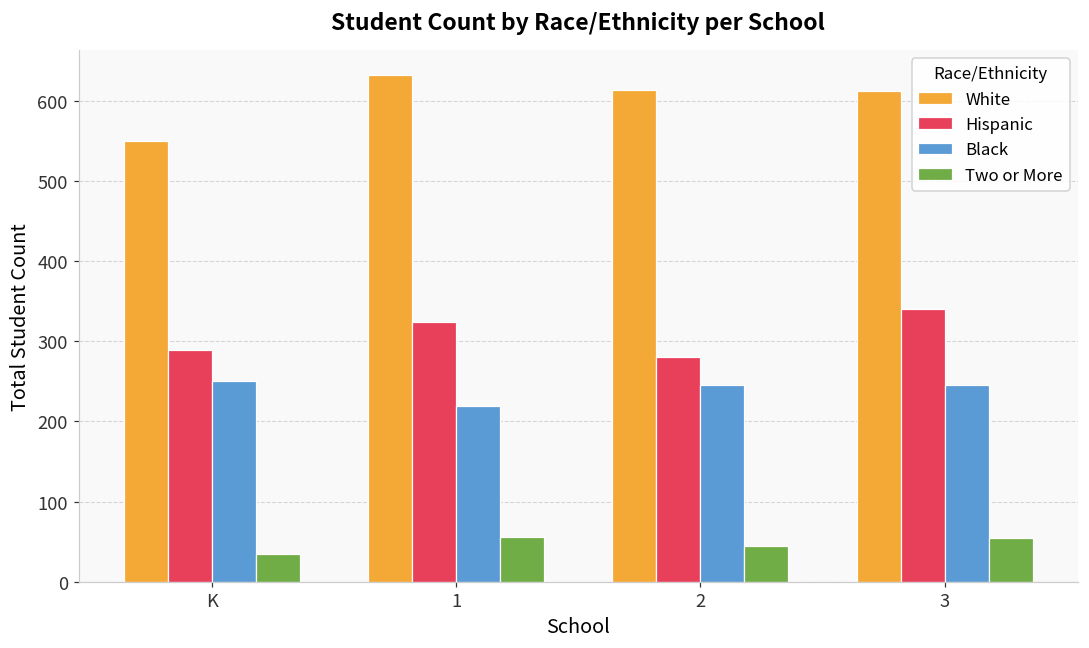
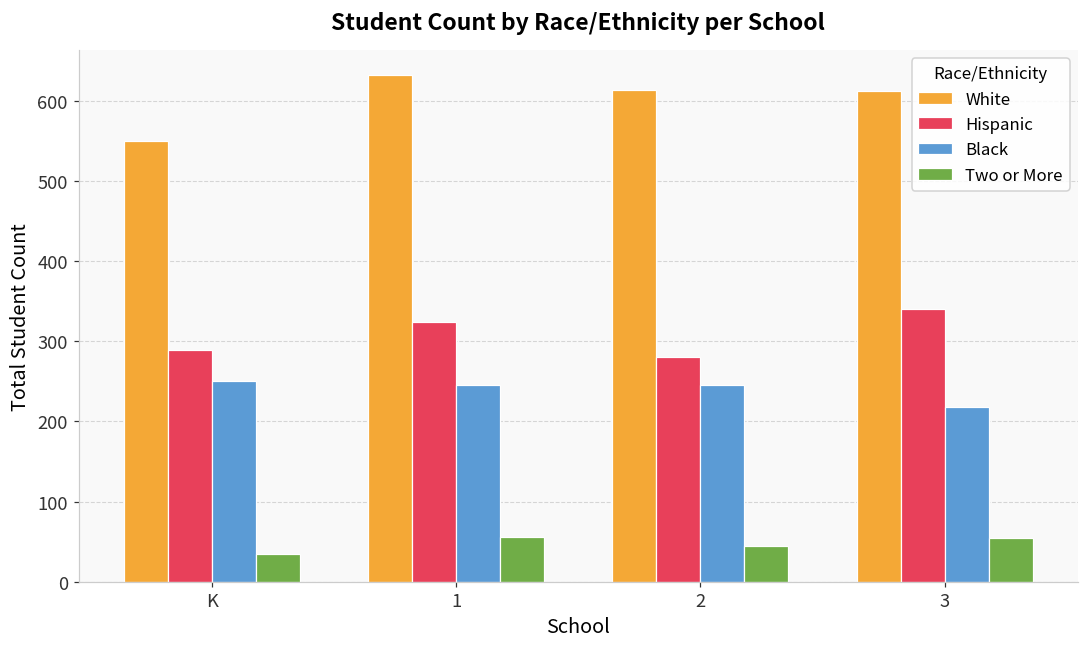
Black, 1: 220 -> 250
Black, 3: 250 -> 220
